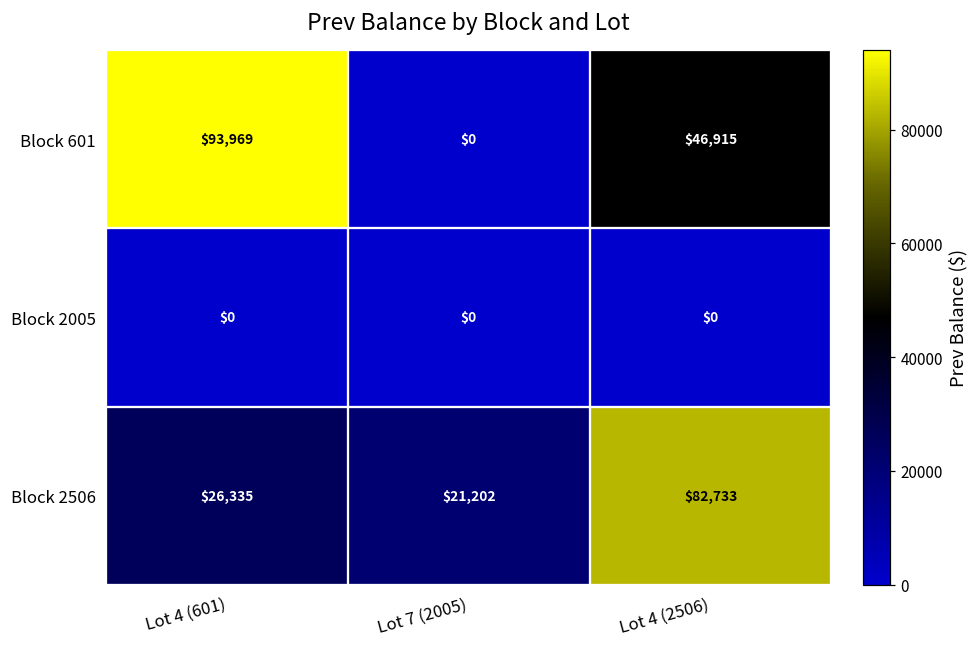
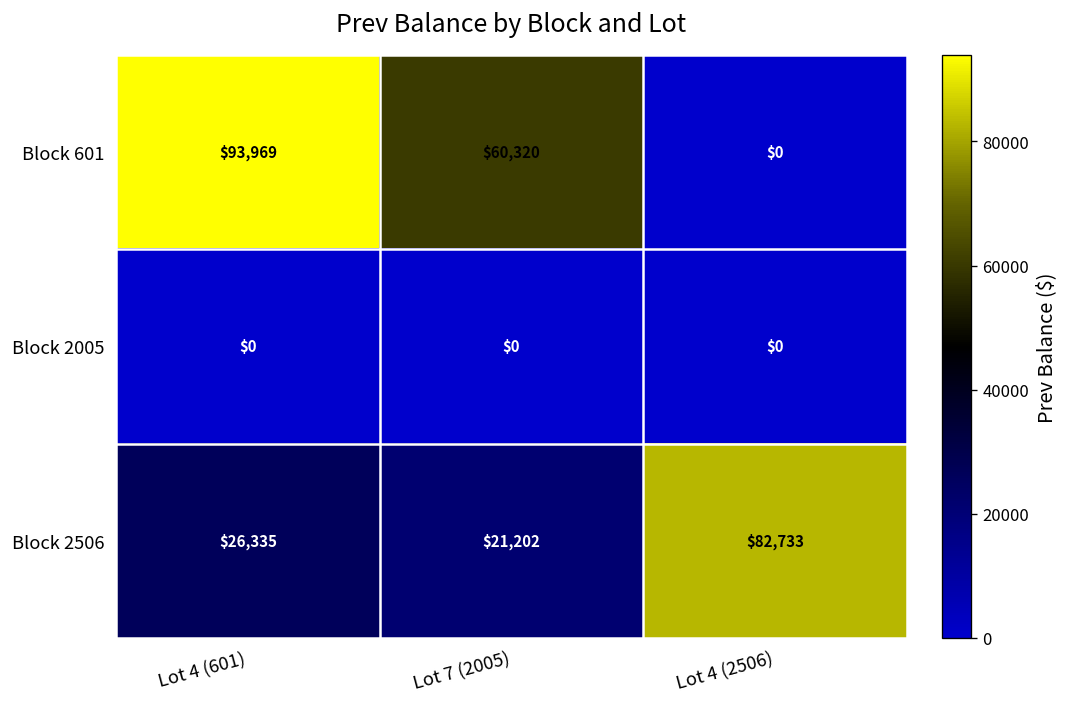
Block 601, Lot 7 (2005): $0 -> $60,320
Block 601, Lot 4 (2506): $46,915 -> $0
